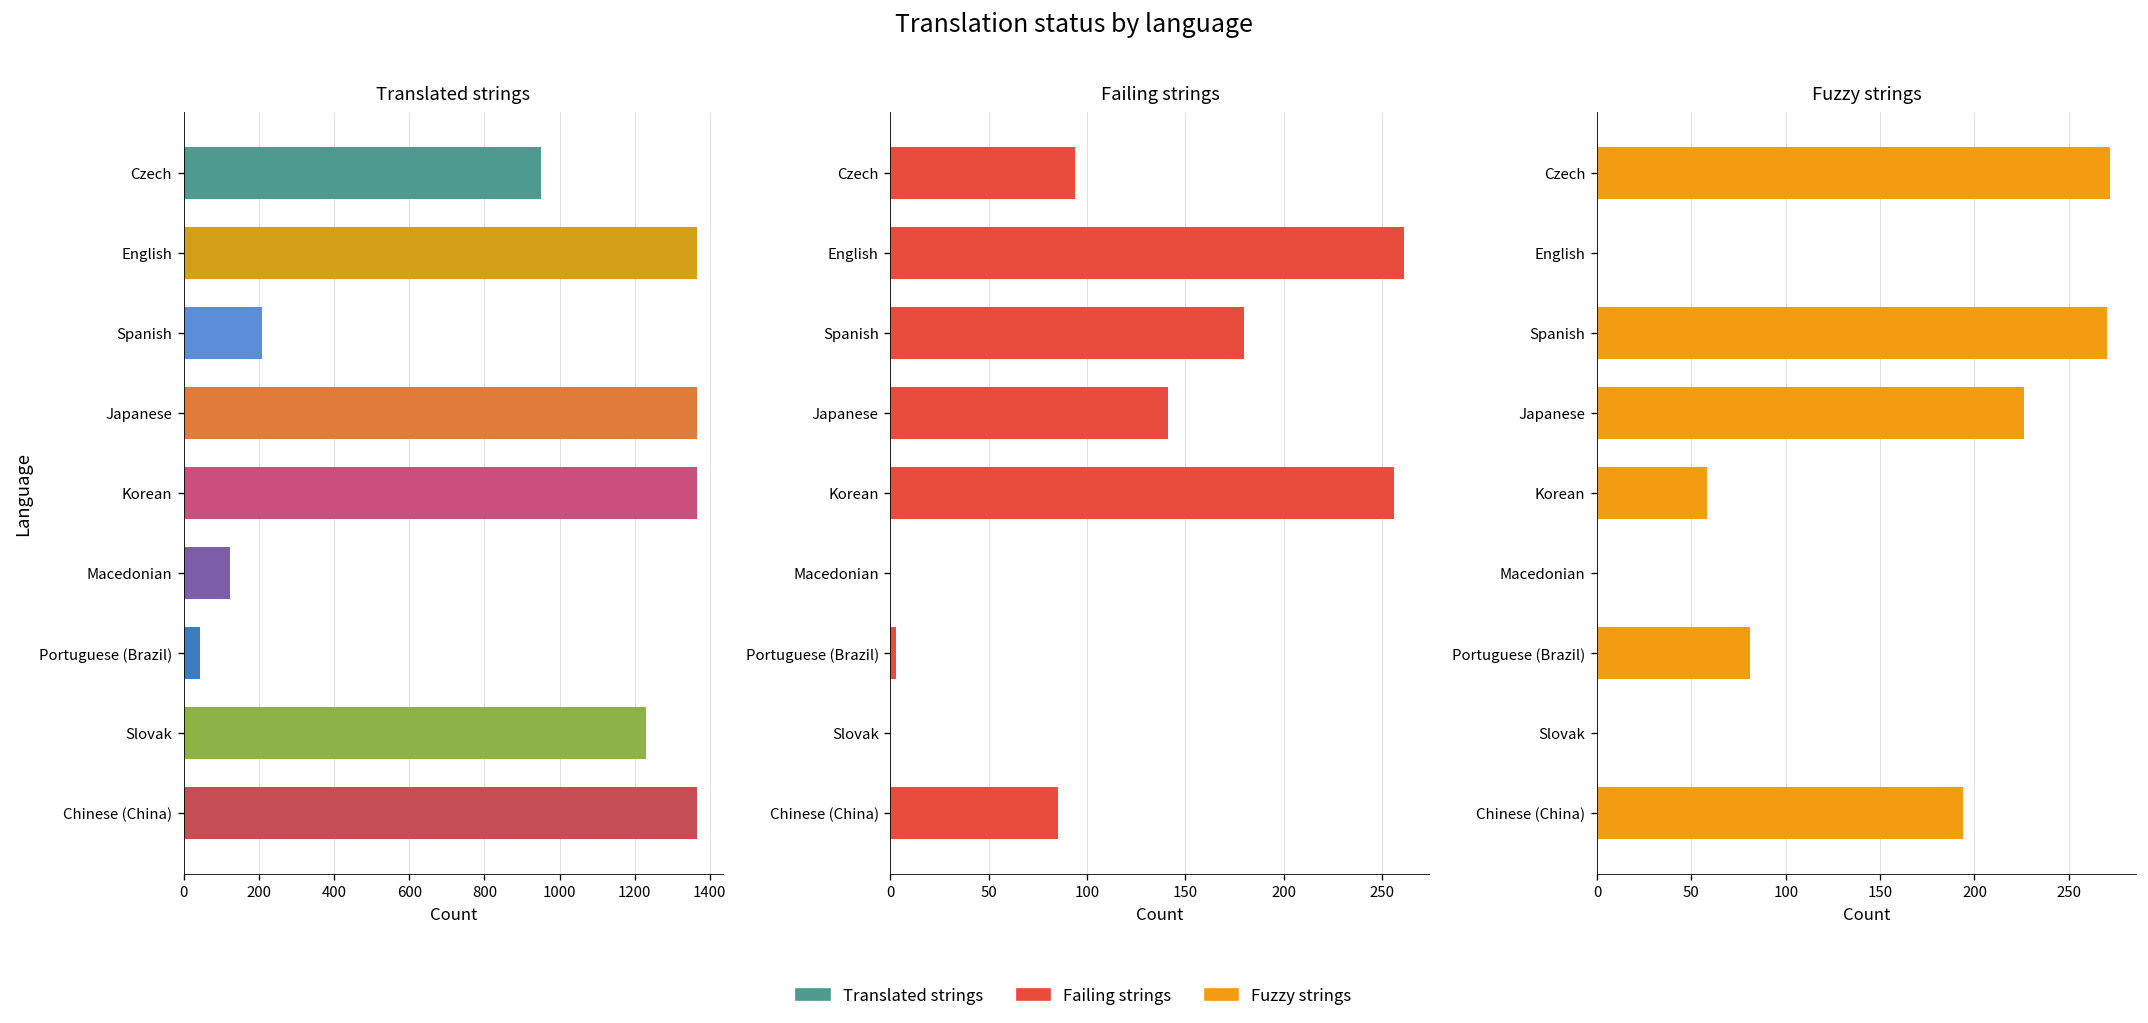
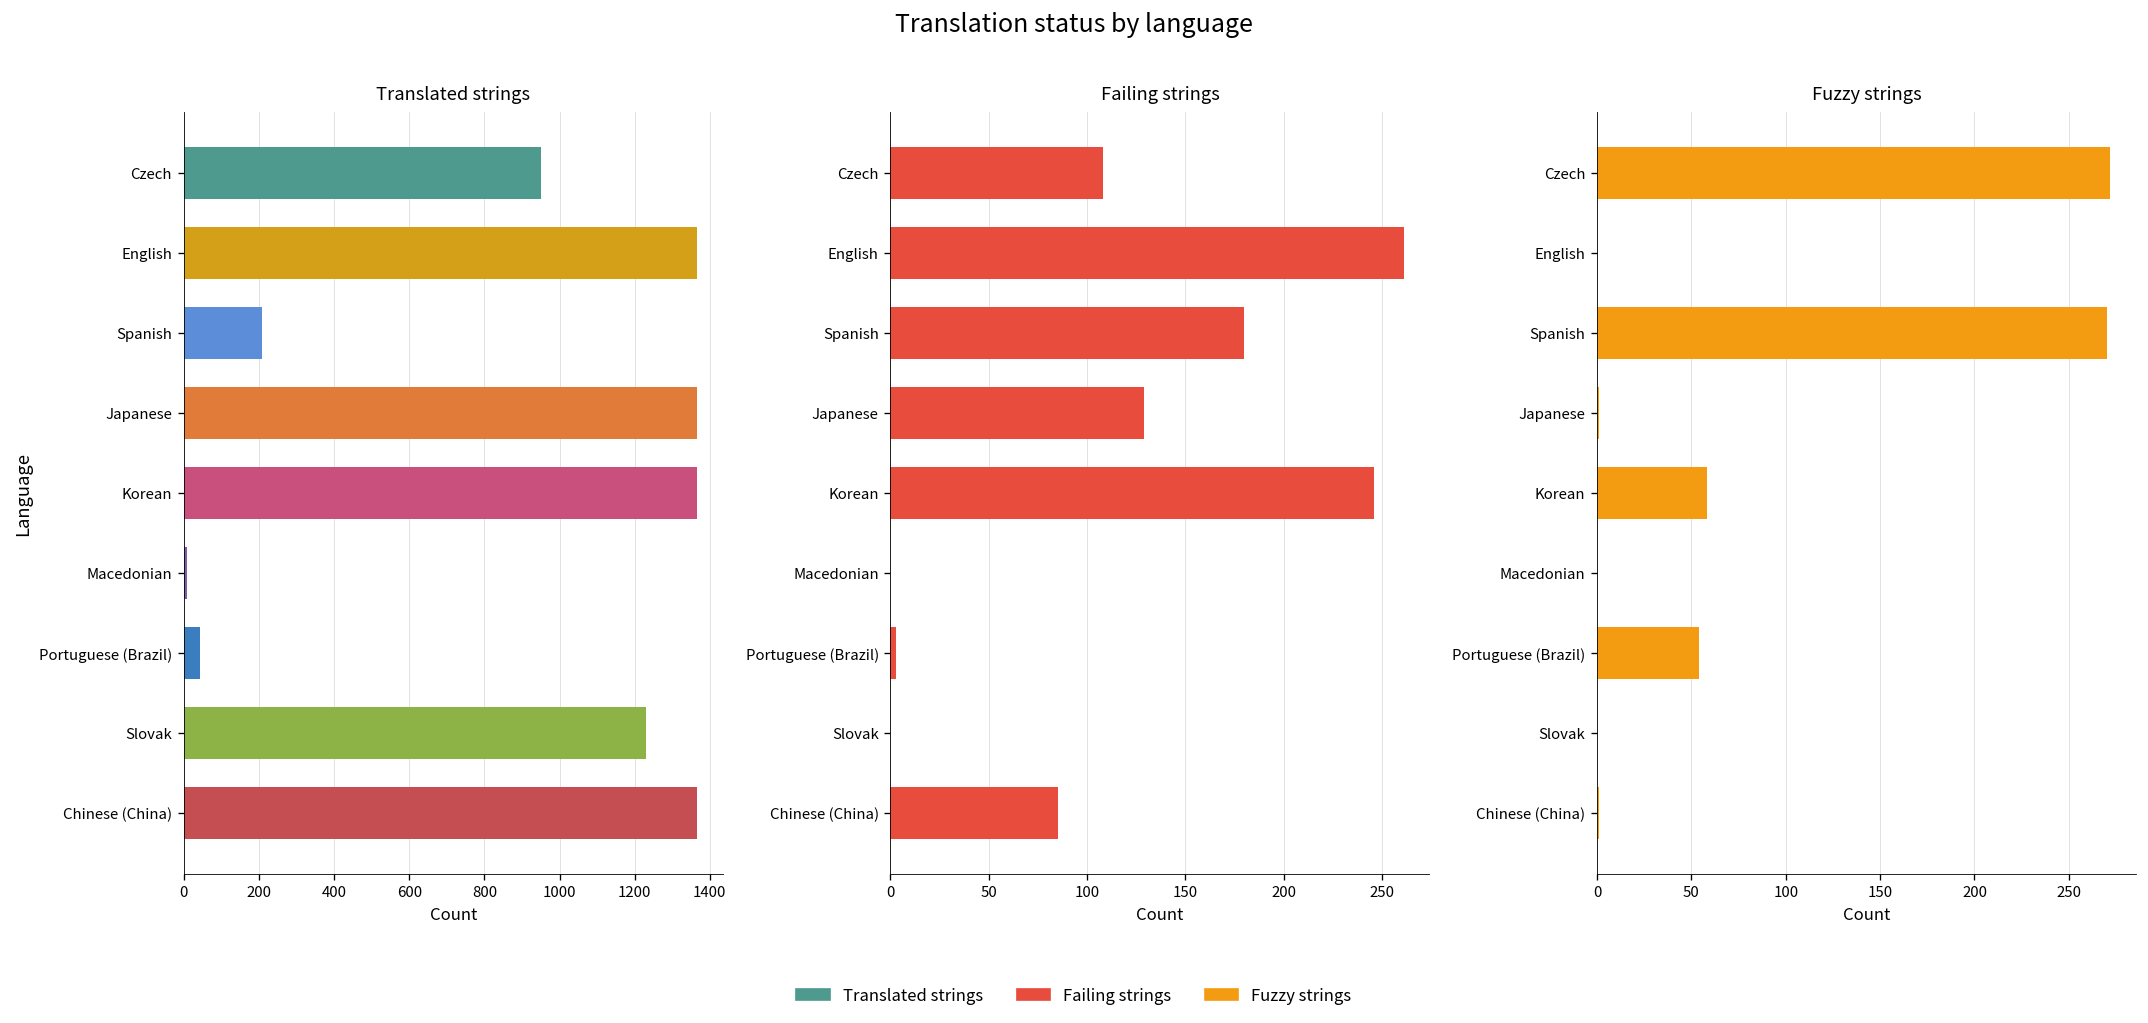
Translated strings, Macedonian: 120 -> 10
Failing strings, Czech: 94 -> 108
Failing strings, Japanese: 141 -> 129
Failing strings, Korean: 256 -> 246
Fuzzy strings, Japanese: 226 -> 1
Fuzzy strings, Portuguese (Brazil): 81 -> 54
Fuzzy strings, Chinese (China): 194 -> 1
